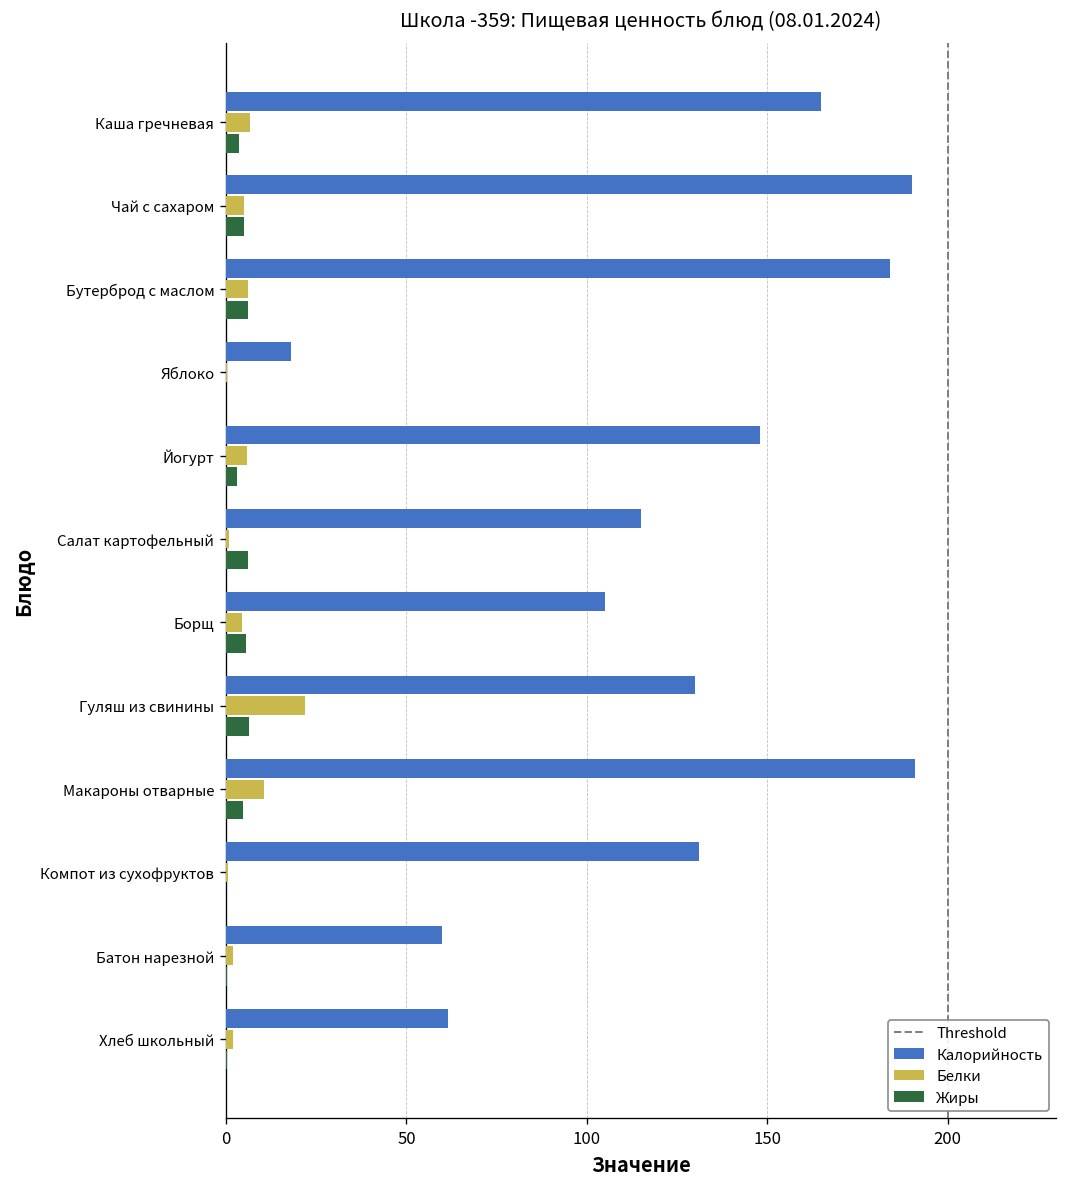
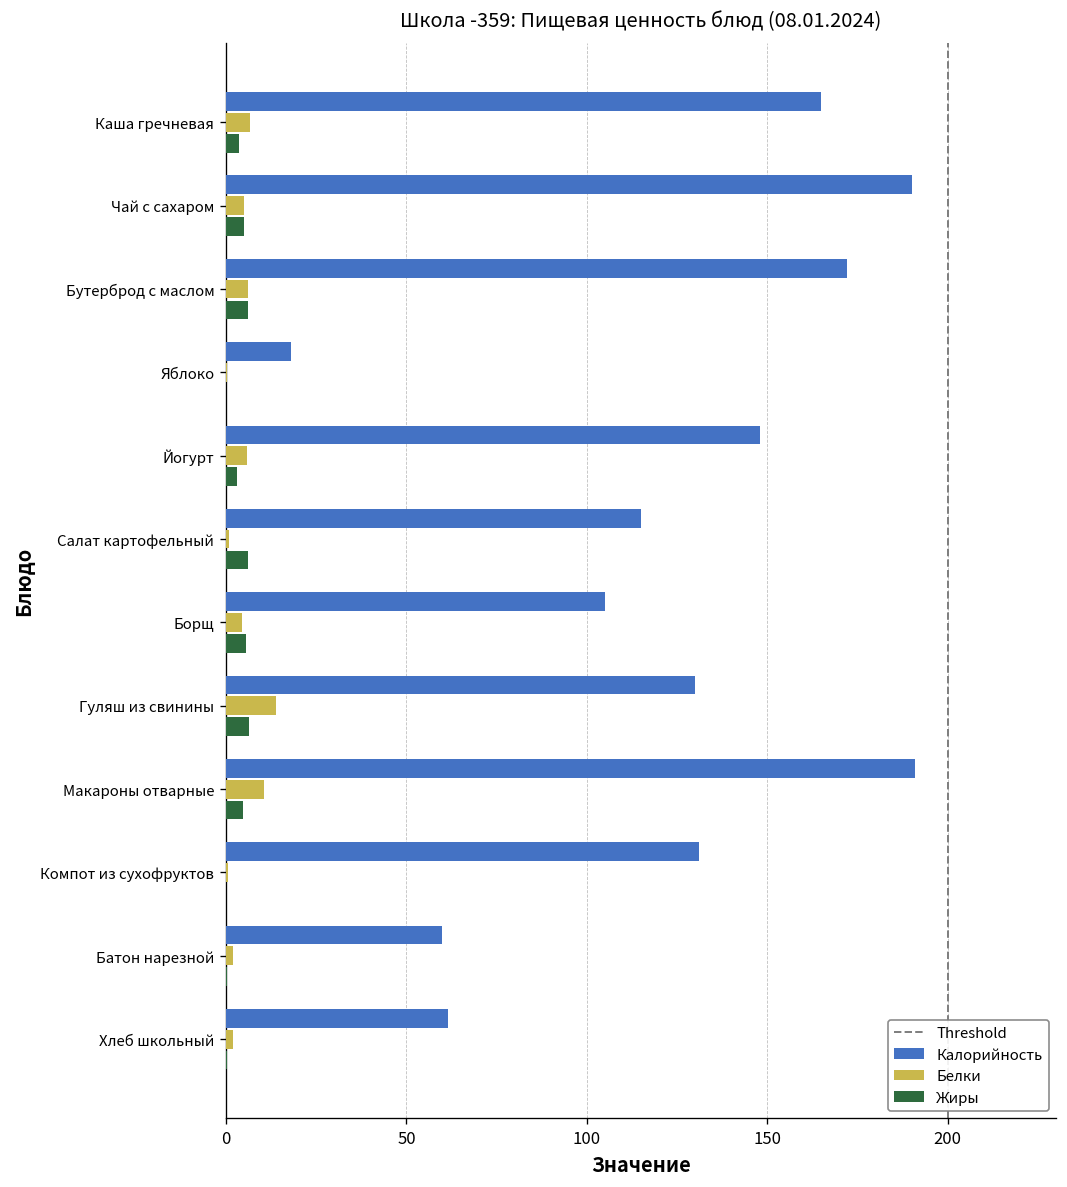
Калорийность, Бутерброд с маслом: 184 -> 172
Белки, Гуляш из свинины: 22 -> 14
